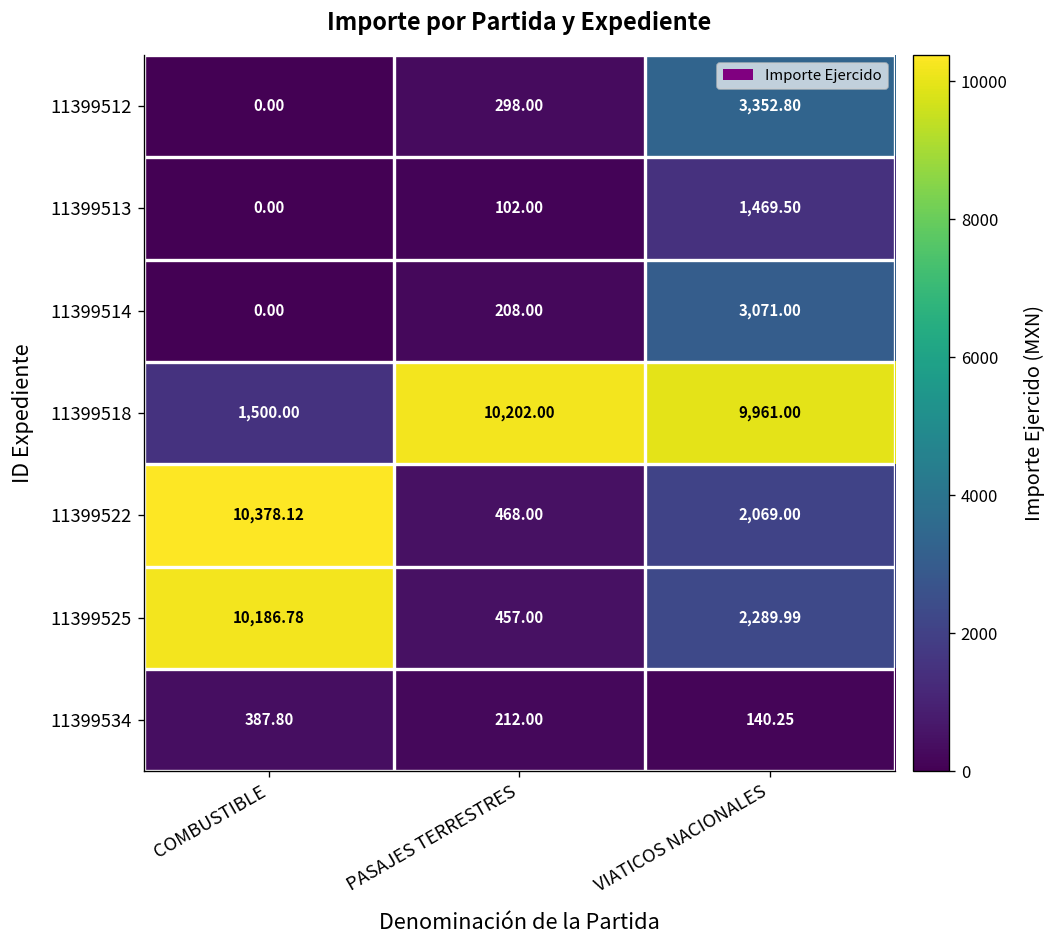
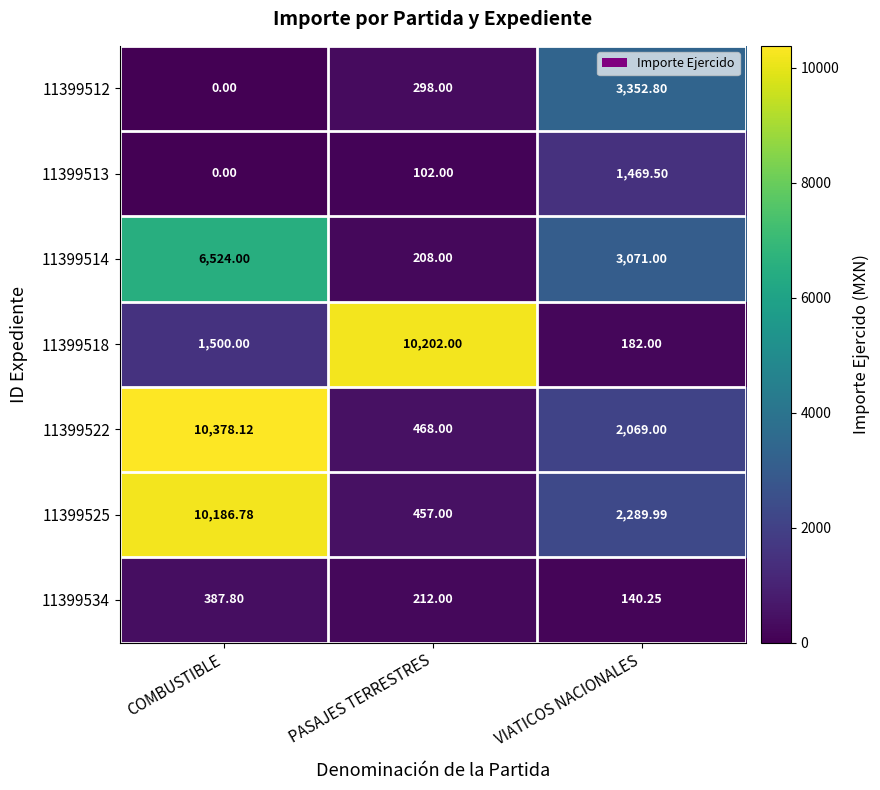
11399514, COMBUSTIBLE: 0.00 -> 6,524.00
11399518, VIATICOS NACIONALES: 9,961.00 -> 182.00
